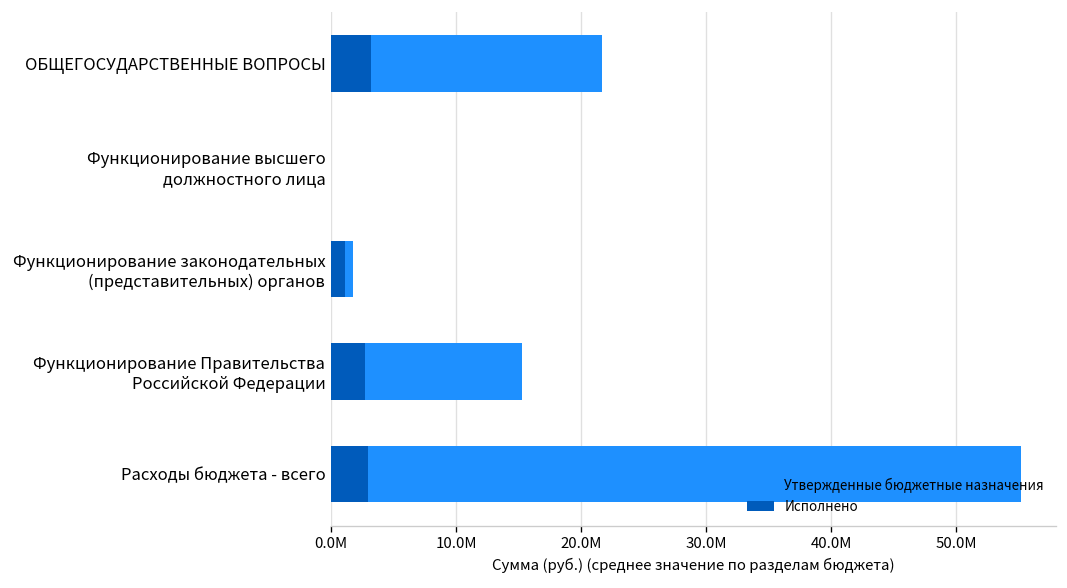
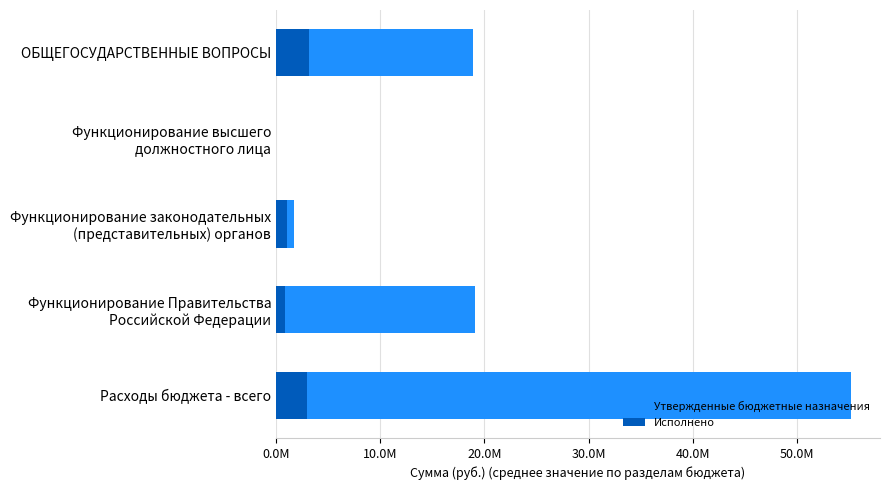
Утвержденные бюджетные назначения, ОБЩЕГОСУДАРСТВЕННЫЕ ВОПРОСЫ: 21600000 -> 18900000
Утвержденные бюджетные назначения, Функционирование Правительства Российской Федерации: 15300000 -> 19100000
Исполнено, Функционирование Правительства Российской Федерации: 2700000 -> 800000
